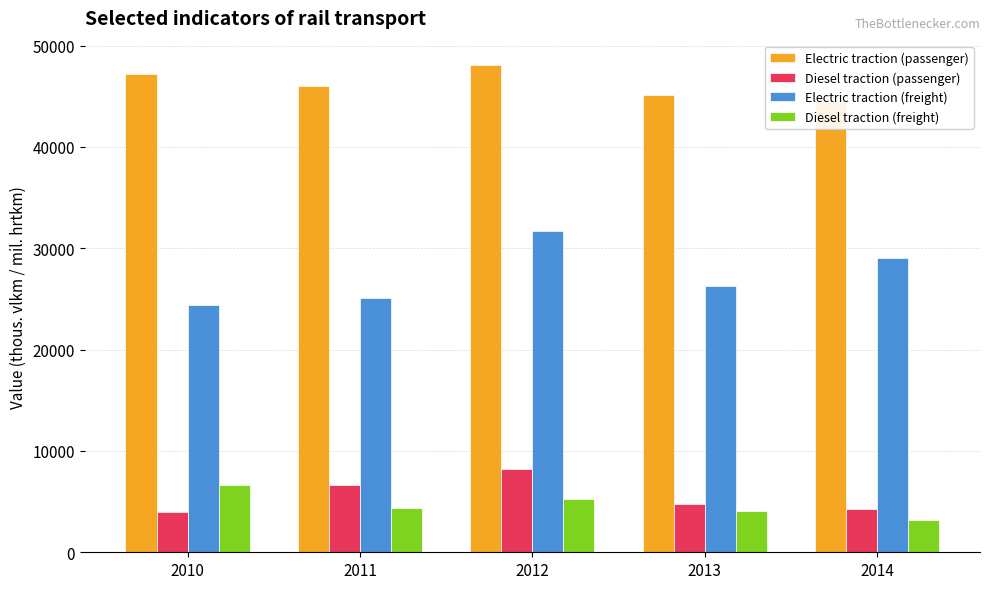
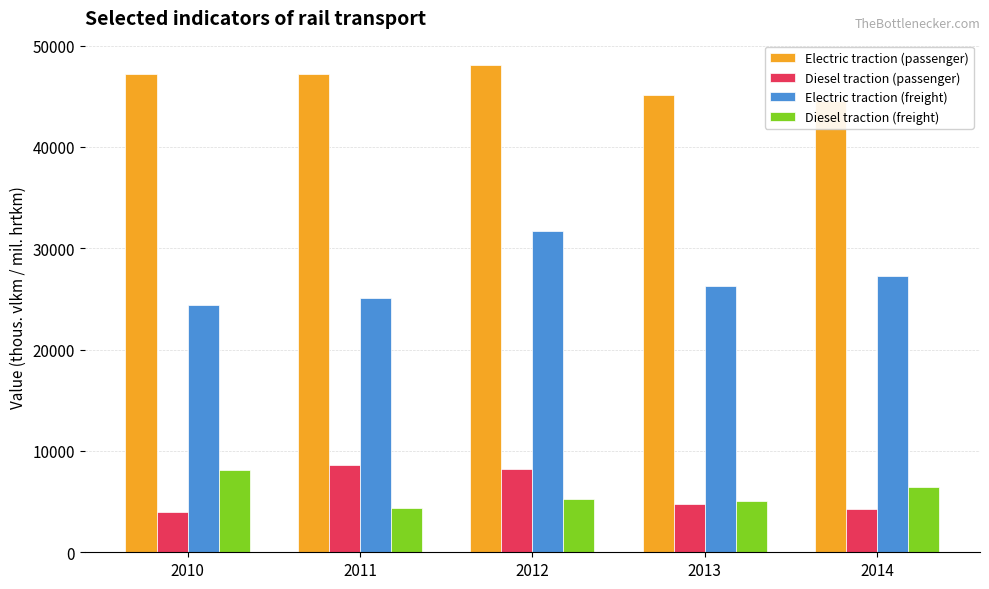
Diesel traction (freight), 2010: 6700 -> 8100
Electric traction (passenger), 2011: 46000 -> 47200
Diesel traction (passenger), 2011: 6600 -> 8600
Diesel traction (freight), 2013: 4100 -> 5100
Electric traction (freight), 2014: 29000 -> 27300
Diesel traction (freight), 2014: 3200 -> 6500
